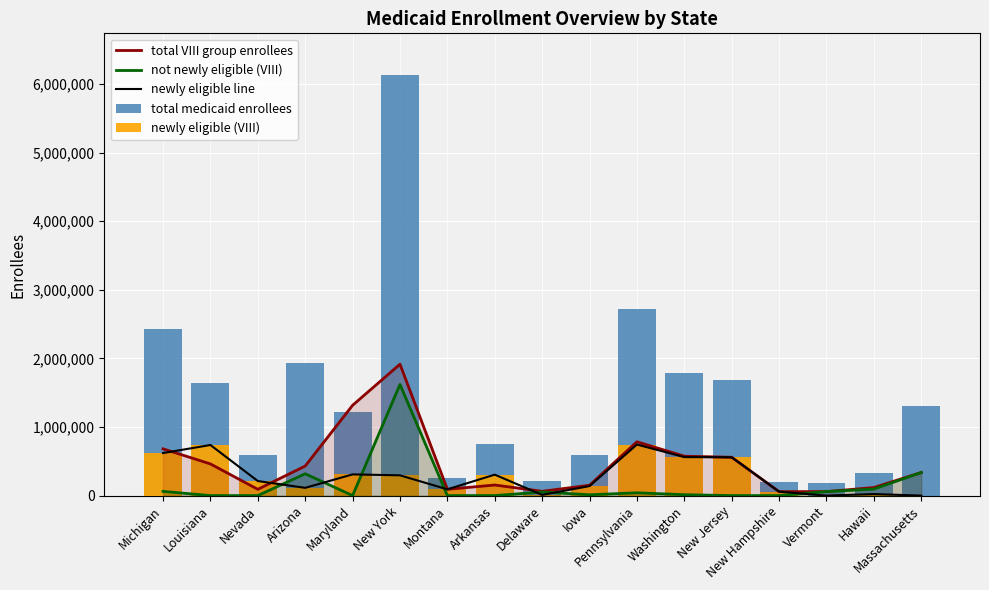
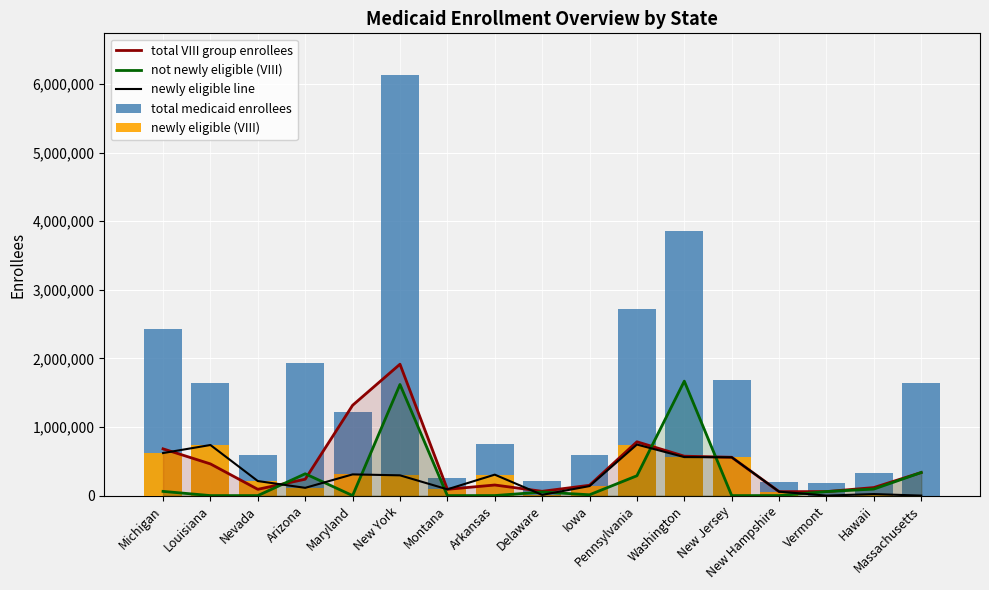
total VIII group enrollees, Arizona: 400,000 -> 200,000
not newly eligible (VIII), Pennsylvania: 0 -> 300,000
total medicaid enrollees, Washington: 1,800,000 -> 3,900,000
not newly eligible (VIII), Washington: 0 -> 1,700,000
total medicaid enrollees, Massachusetts: 1,300,000 -> 1,600,000
